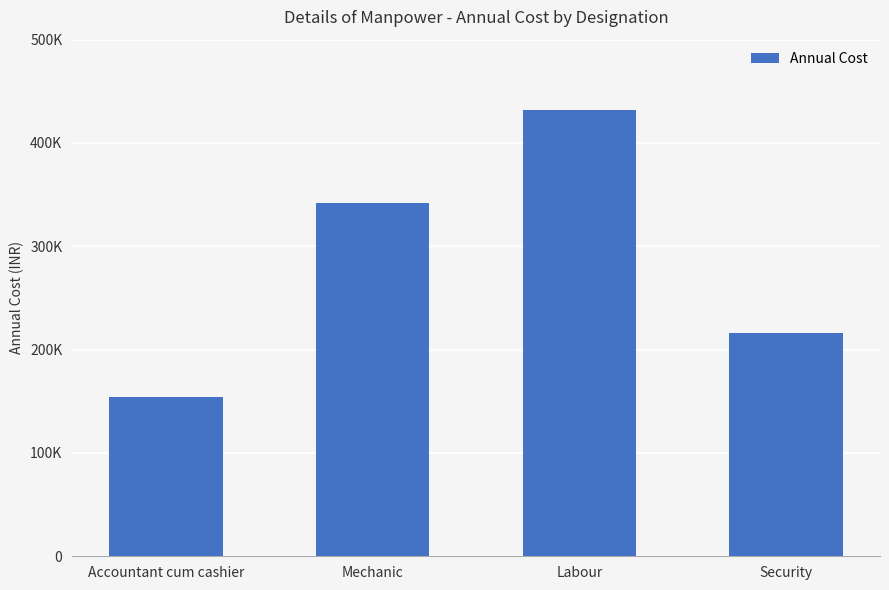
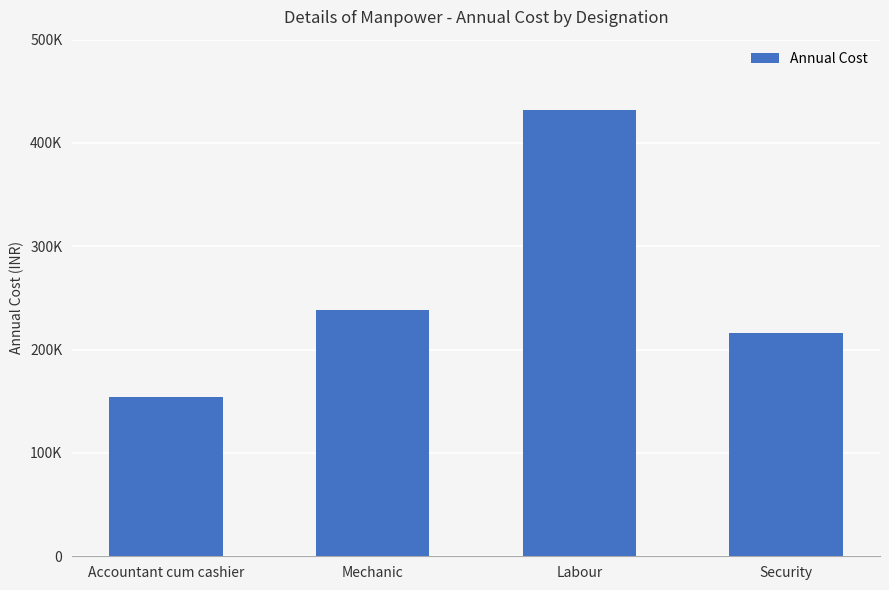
Mechanic: 342000 -> 239000
